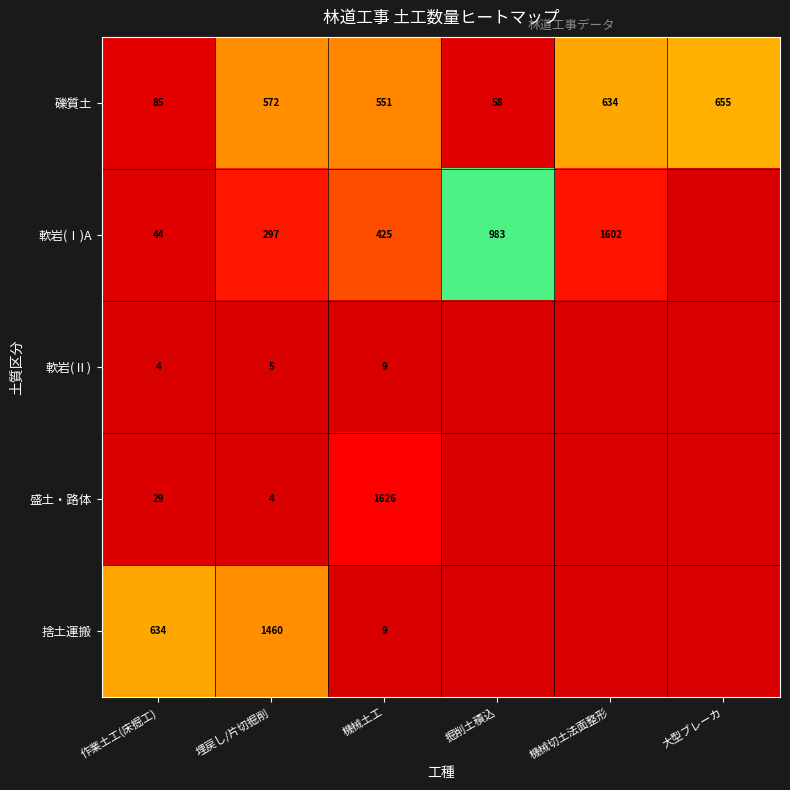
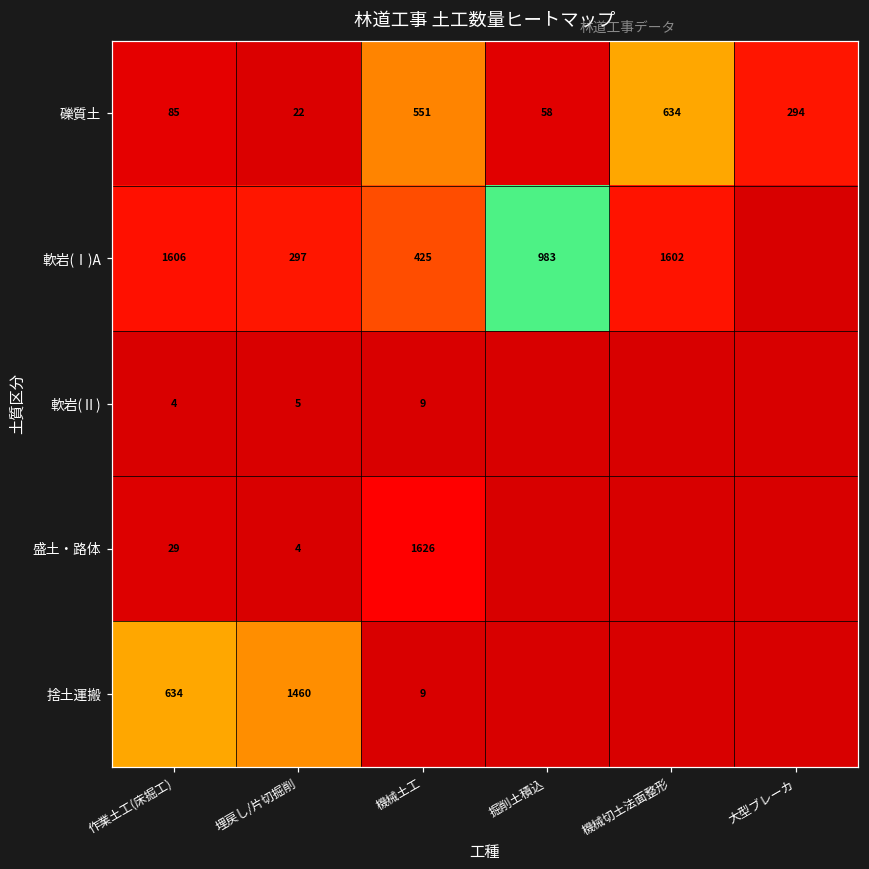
礫質土, 埋戻し/片切掘削: 572 -> 22
礫質土, 大型ブレーカ: 655 -> 294
軟岩(Ⅰ)A, 作業土工(床掘工): 44 -> 1606
